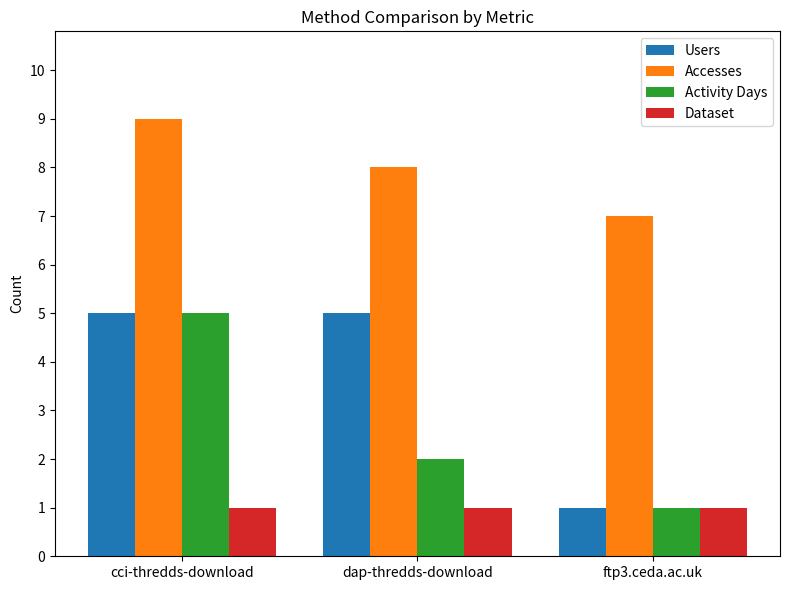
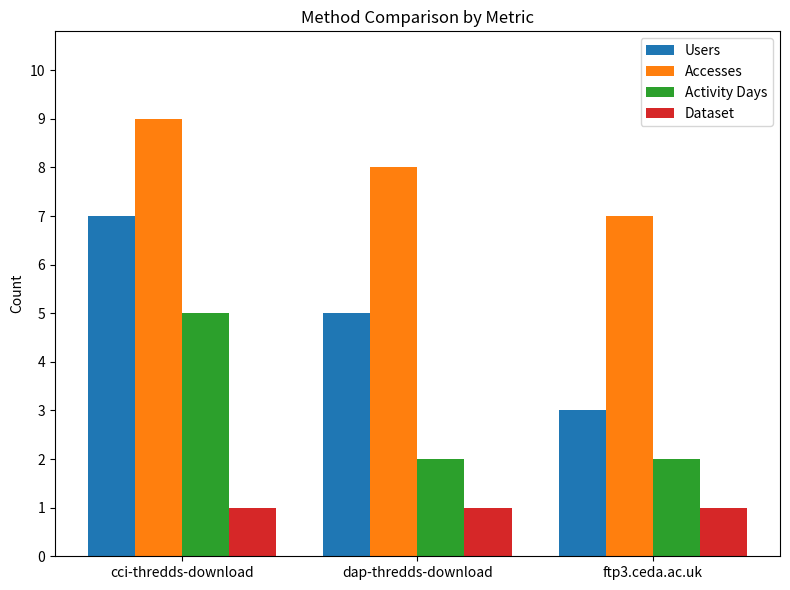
Users, cci-thredds-download: 5 -> 7
Users, ftp3.ceda.ac.uk: 1 -> 3
Activity Days, ftp3.ceda.ac.uk: 1 -> 2
